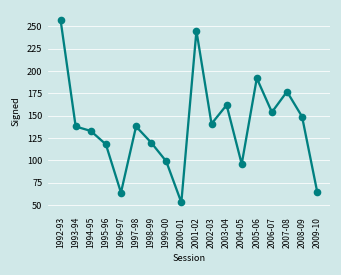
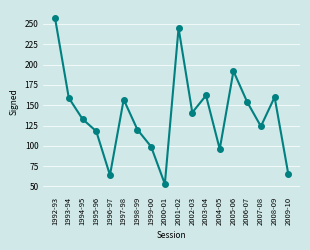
1993-94: 140 -> 160
1997-98: 140 -> 160
2007-08: 180 -> 120
2008-09: 150 -> 160
